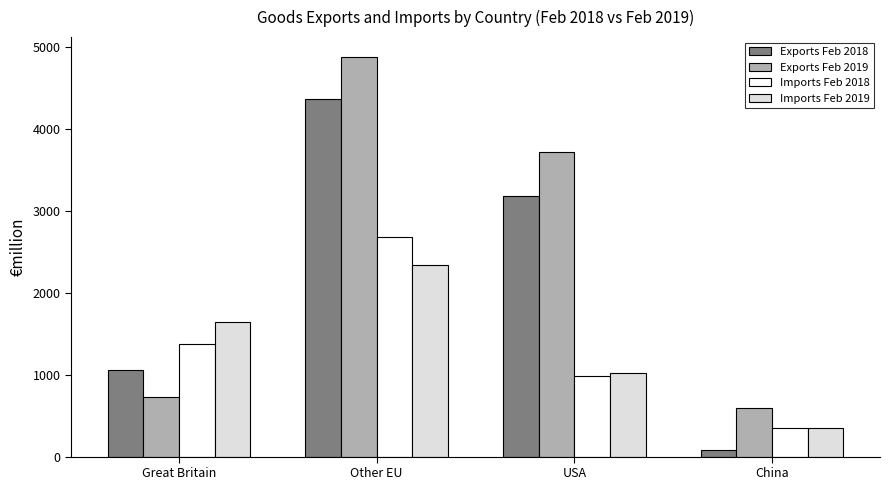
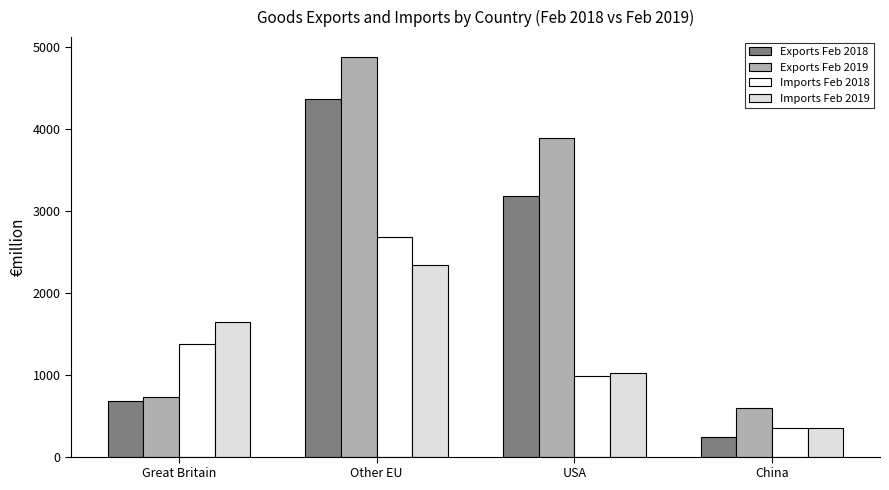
Exports Feb 2018, Great Britain: 1100 -> 700
Exports Feb 2019, USA: 3700 -> 3900
Exports Feb 2018, China: 100 -> 200
